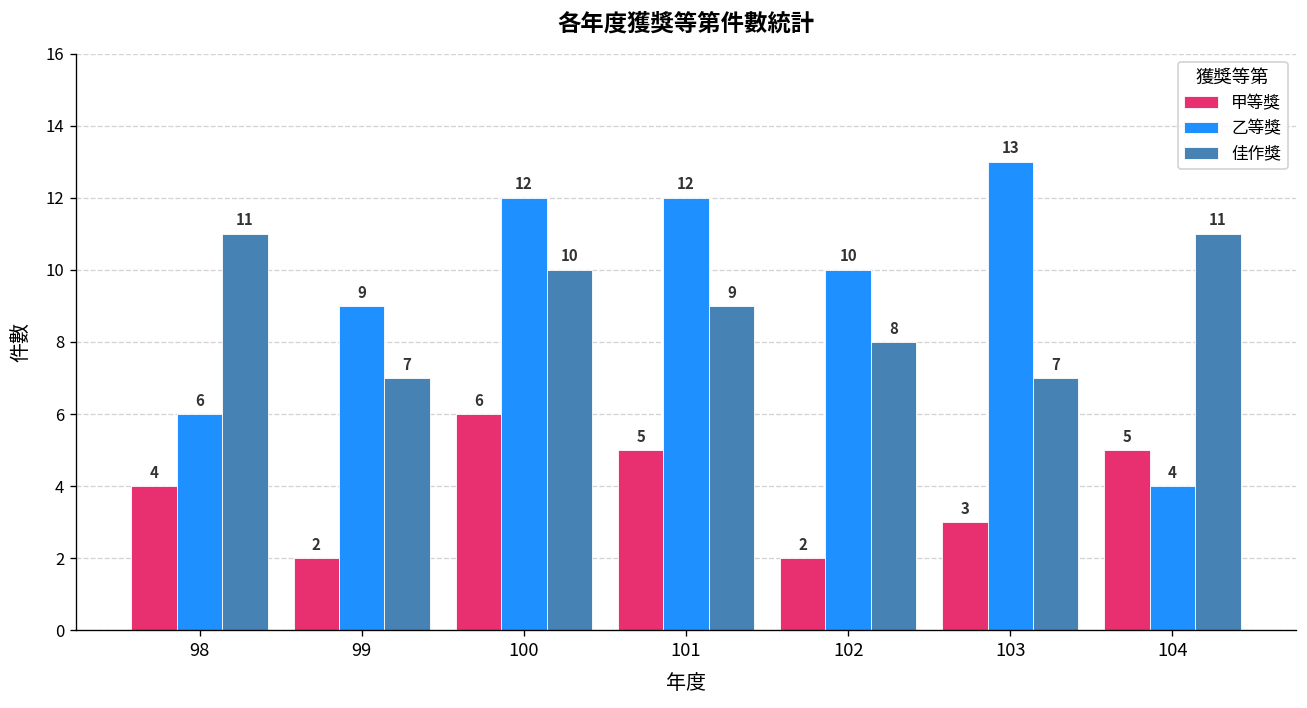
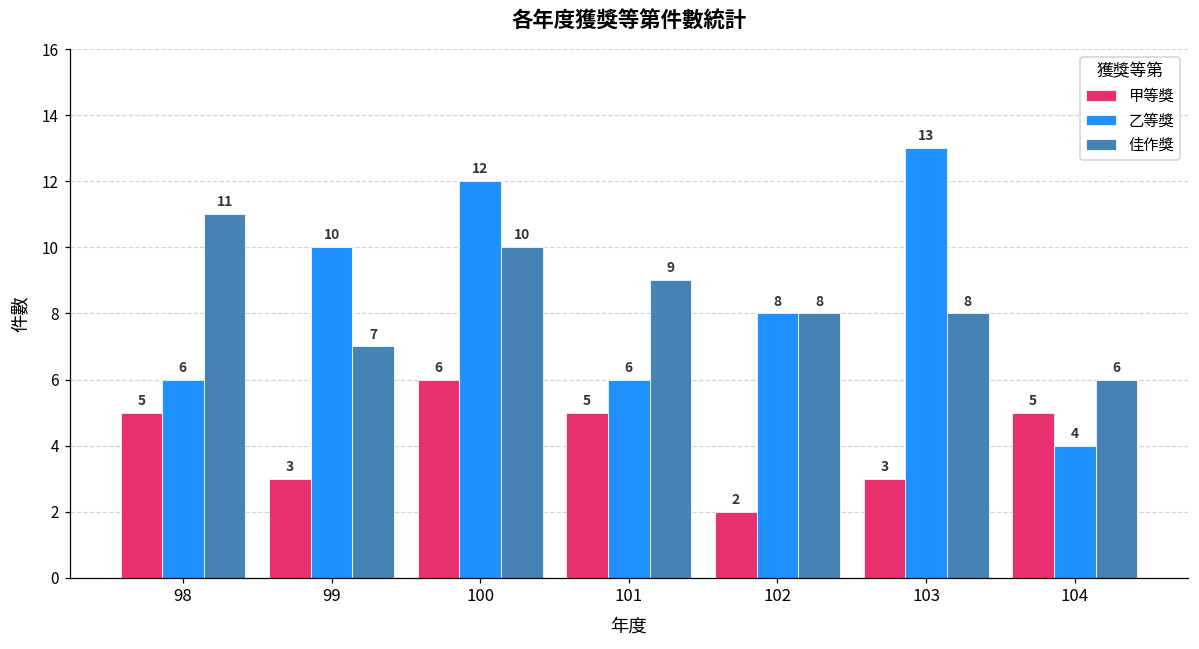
甲等獎, 98: 4 -> 5
甲等獎, 99: 2 -> 3
乙等獎, 99: 9 -> 10
乙等獎, 101: 12 -> 6
乙等獎, 102: 10 -> 8
佳作獎, 103: 7 -> 8
佳作獎, 104: 11 -> 6
